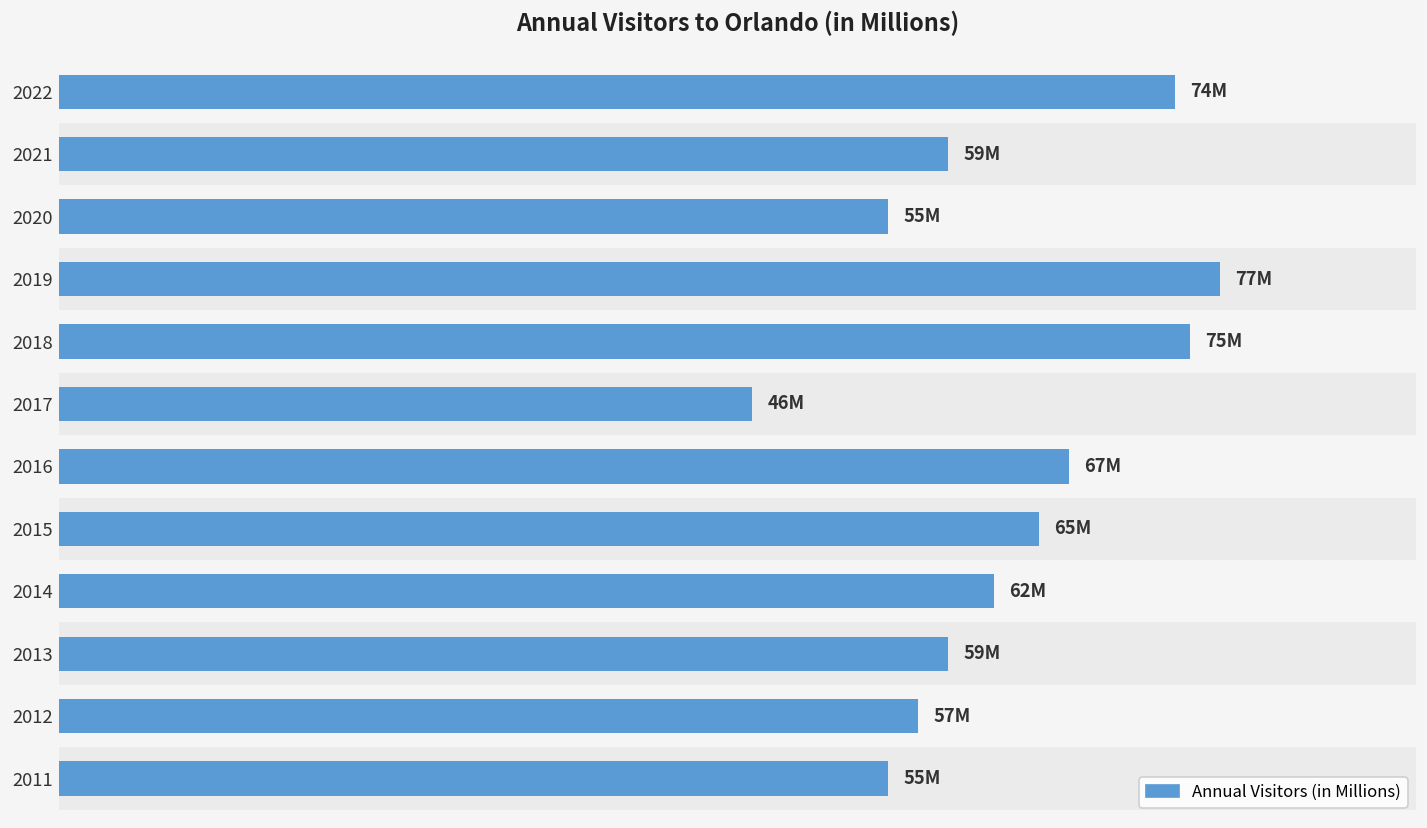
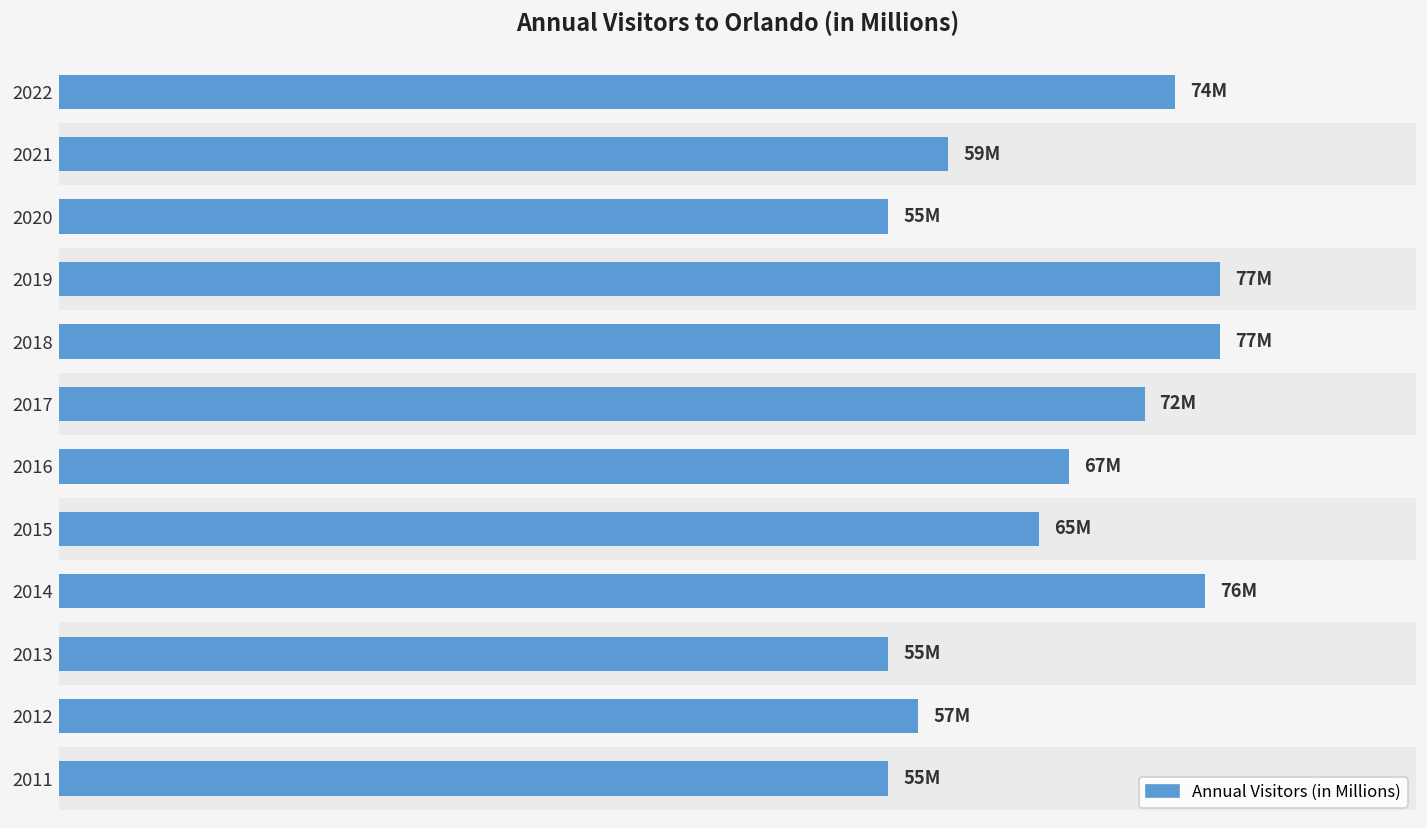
Annual Visitors (in Millions), 2018: 75M -> 77M
Annual Visitors (in Millions), 2017: 46M -> 72M
Annual Visitors (in Millions), 2014: 62M -> 76M
Annual Visitors (in Millions), 2013: 59M -> 55M
